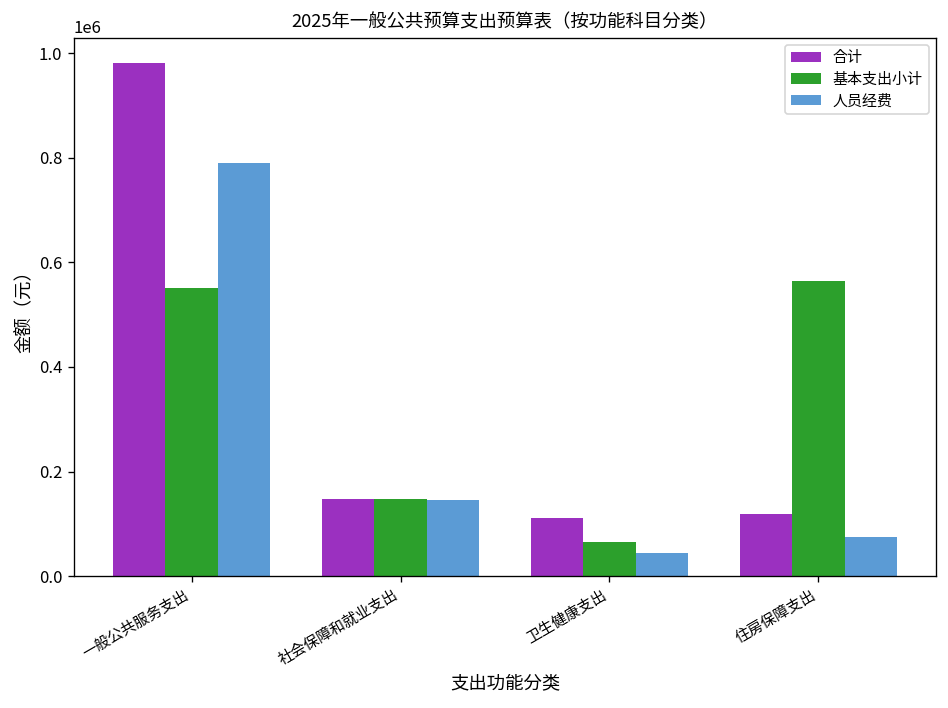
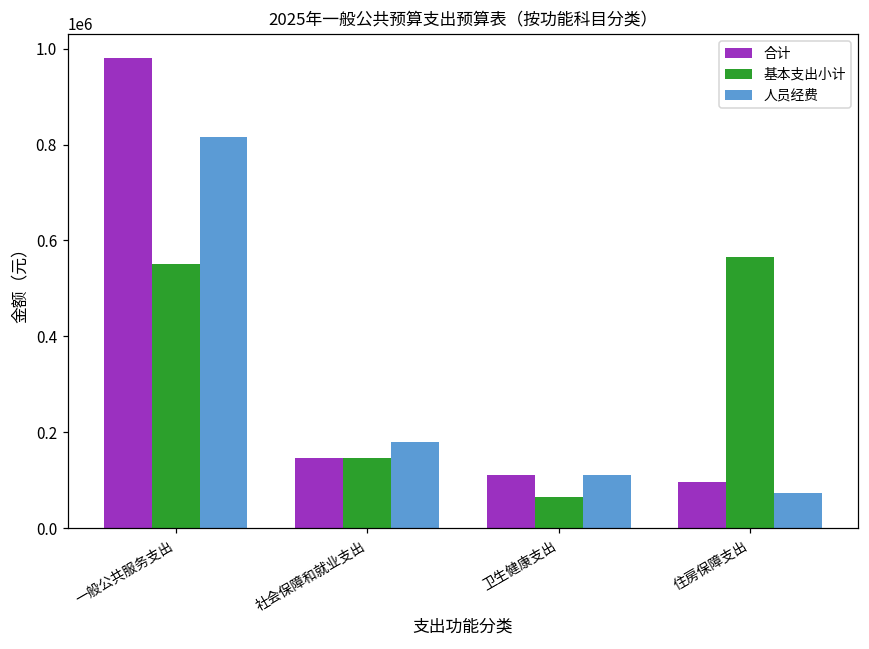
人员经费, 一般公共服务支出: 790000 -> 820000
人员经费, 社会保障和就业支出: 150000 -> 180000
人员经费, 卫生健康支出: 40000 -> 110000
合计, 住房保障支出: 120000 -> 100000
